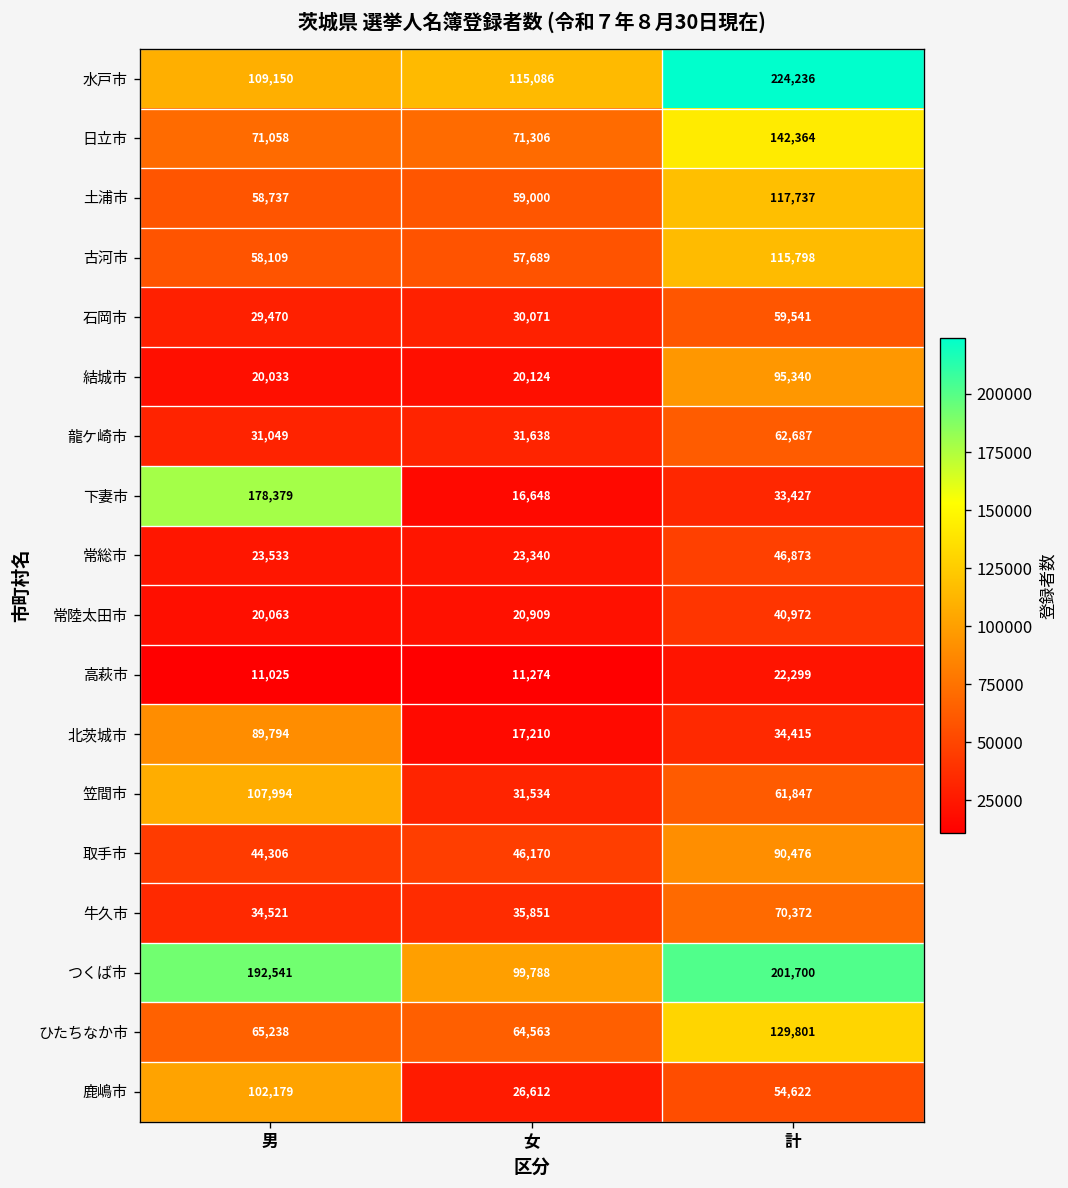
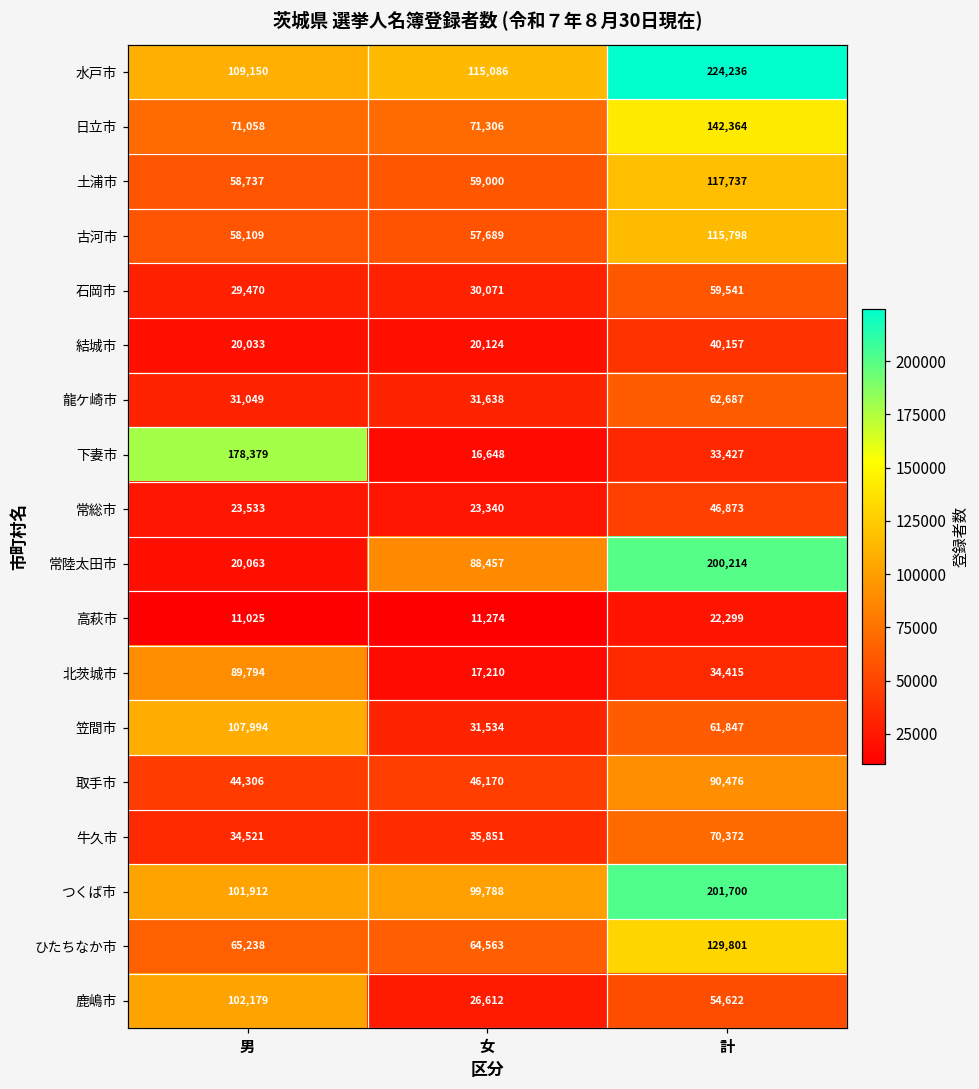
結城市, 計: 95,340 -> 40,157
常陸太田市, 女: 20,909 -> 88,457
常陸太田市, 計: 40,972 -> 200,214
つくば市, 男: 192,541 -> 101,912
